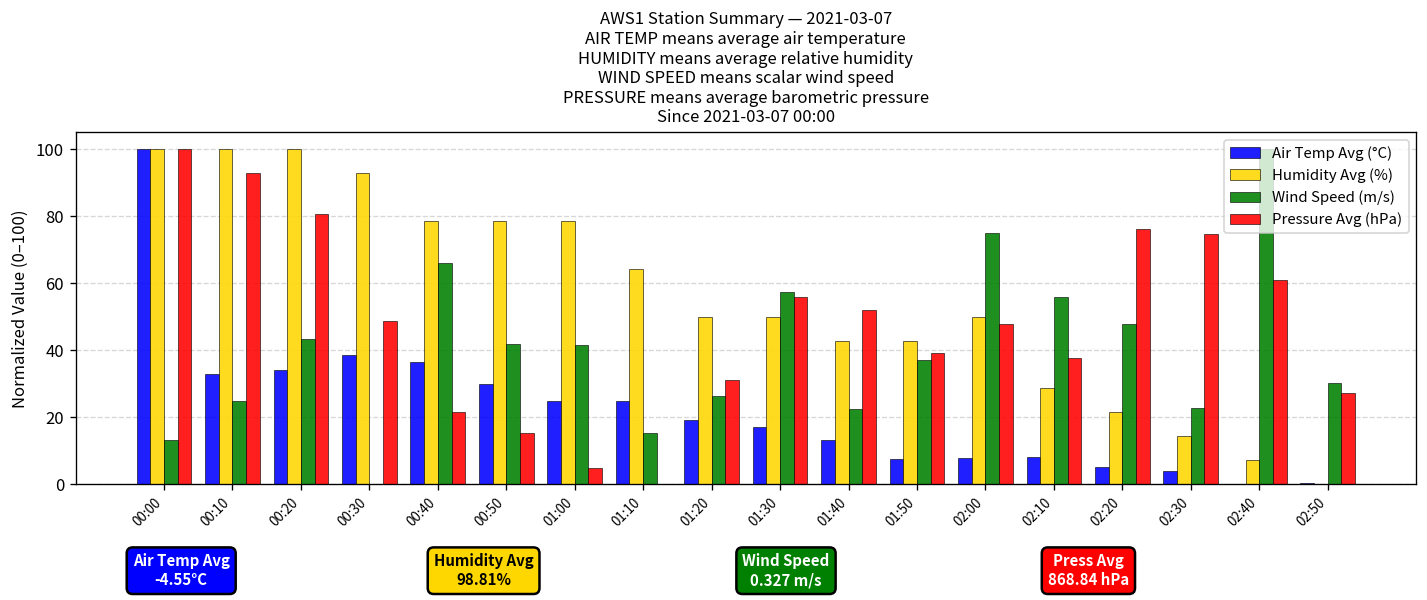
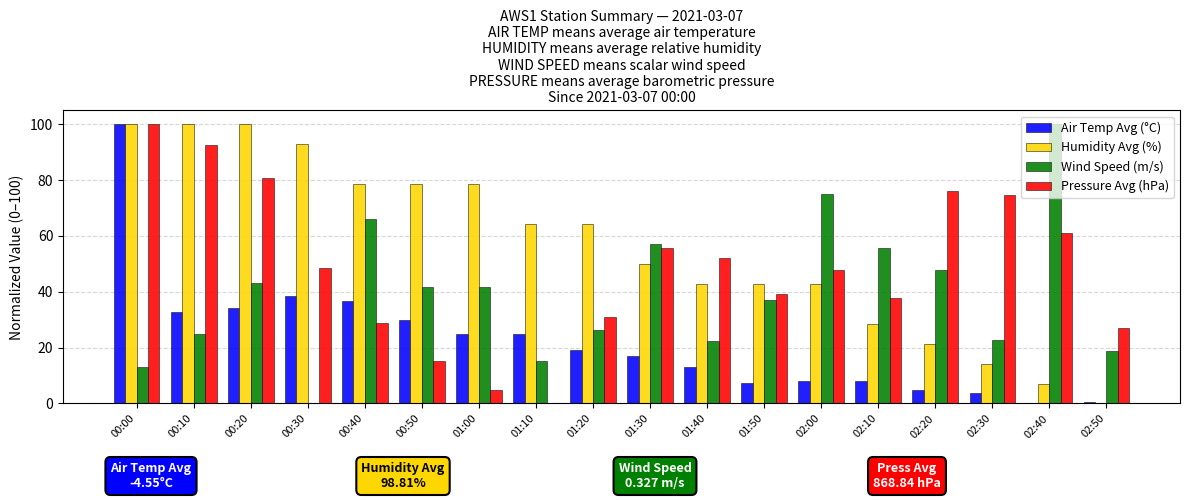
Pressure Avg (hPa), 00:40: 22 -> 29
Humidity Avg (%), 01:20: 50 -> 64
Humidity Avg (%), 02:00: 50 -> 43
Wind Speed (m/s), 02:50: 30 -> 19
